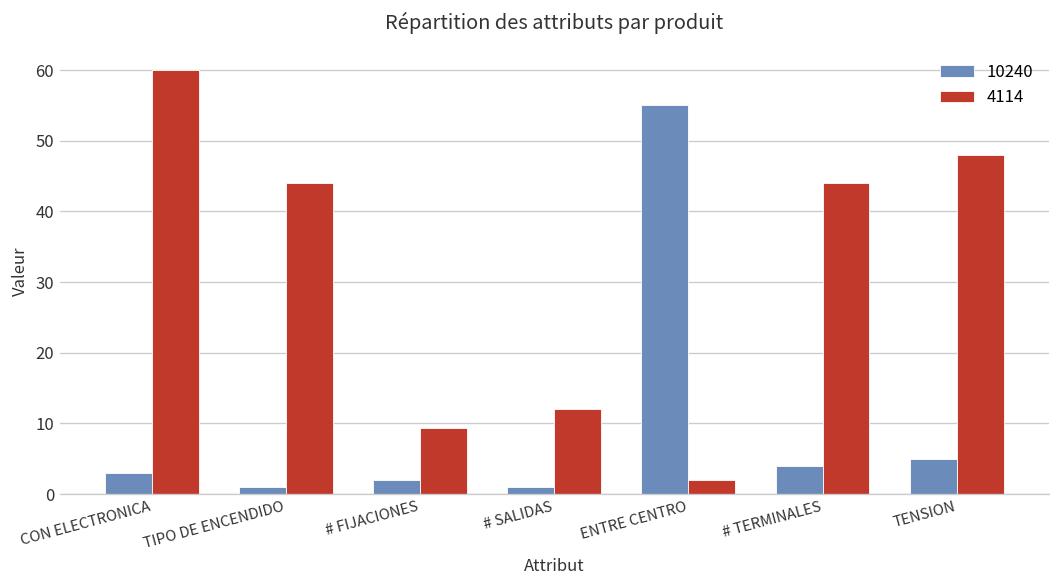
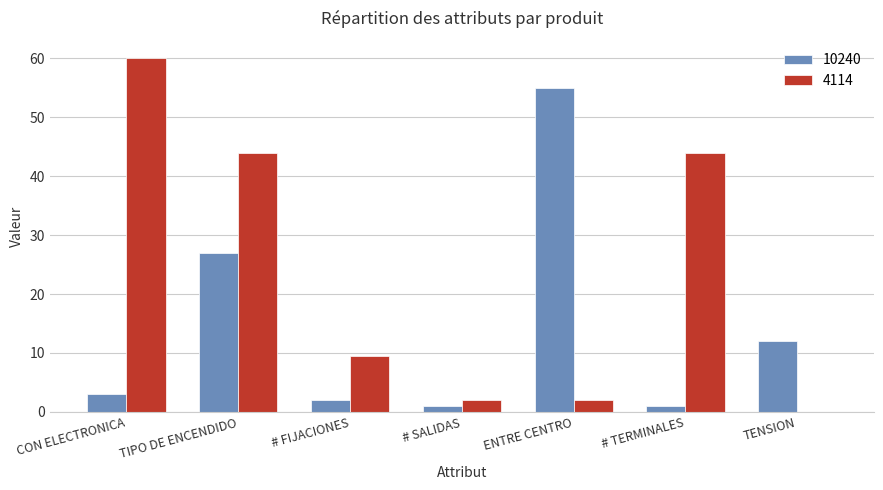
10240, TIPO DE ENCENDIDO: 1 -> 27
4114, # SALIDAS: 12 -> 2
10240, # TERMINALES: 4 -> 1
10240, TENSION: 5 -> 12
4114, TENSION: 48 -> 0
